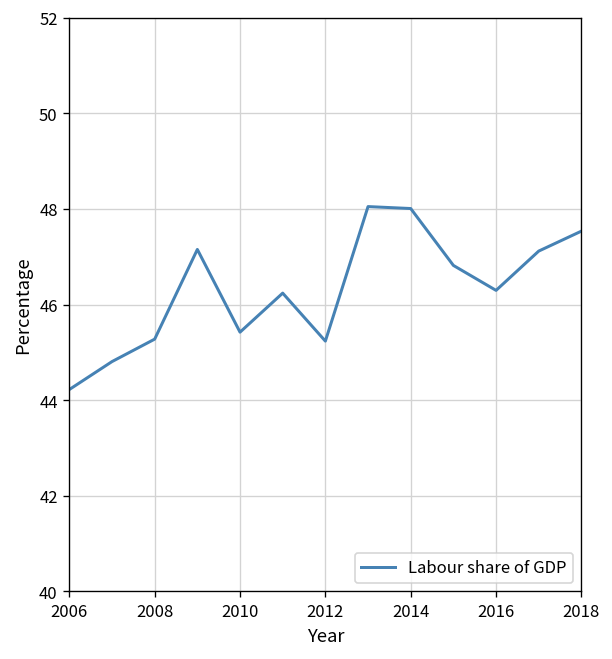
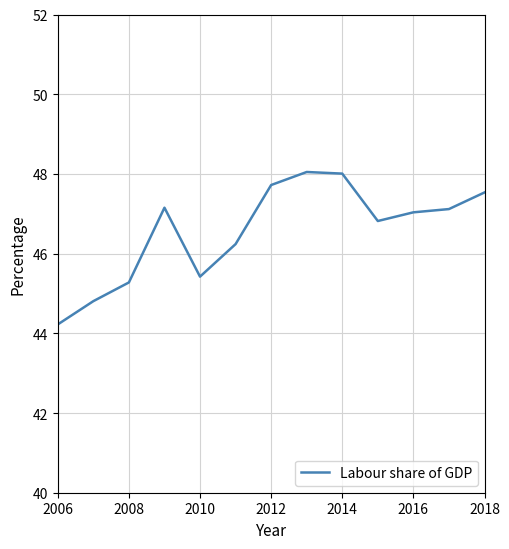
2012: 45.2 -> 47.7
2016: 46.3 -> 47.0
